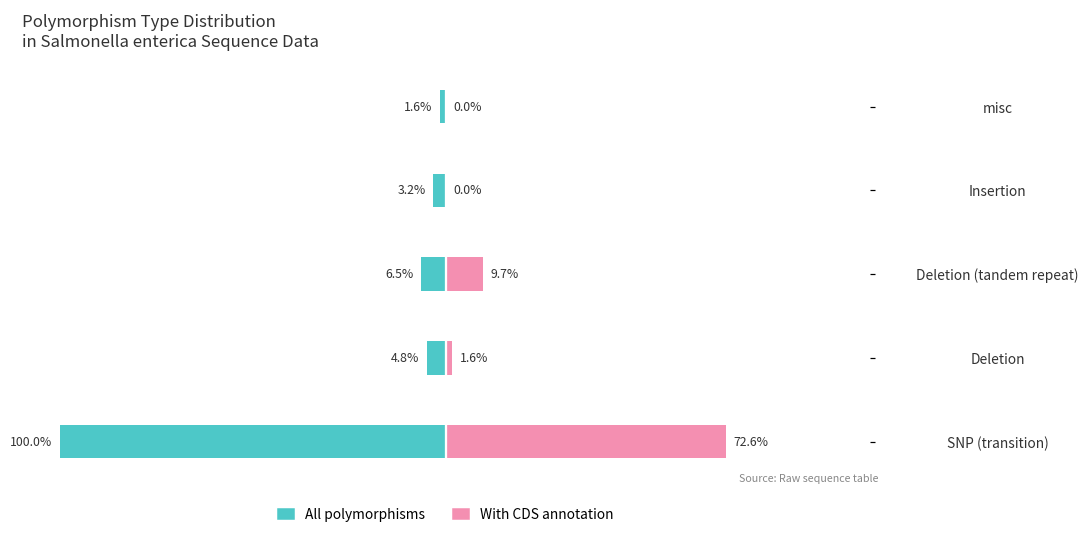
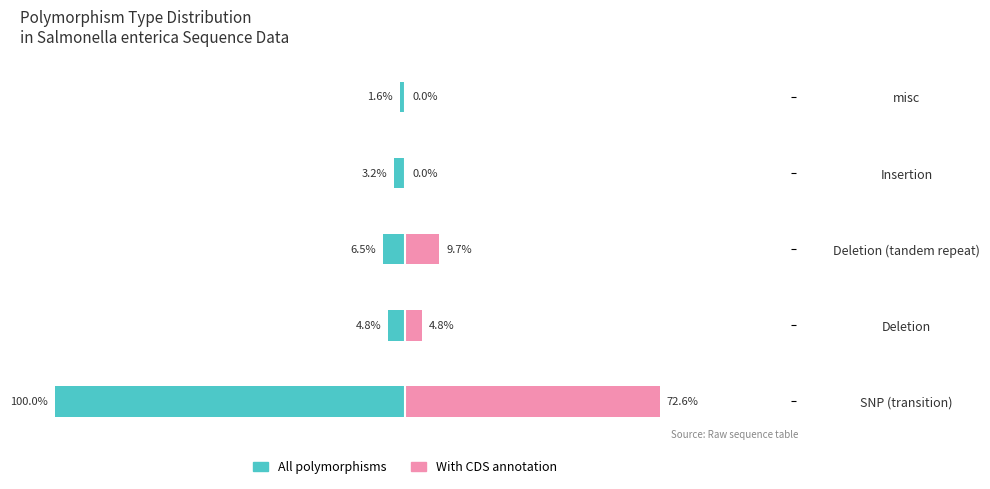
With CDS annotation, Deletion: 1.6% -> 4.8%
